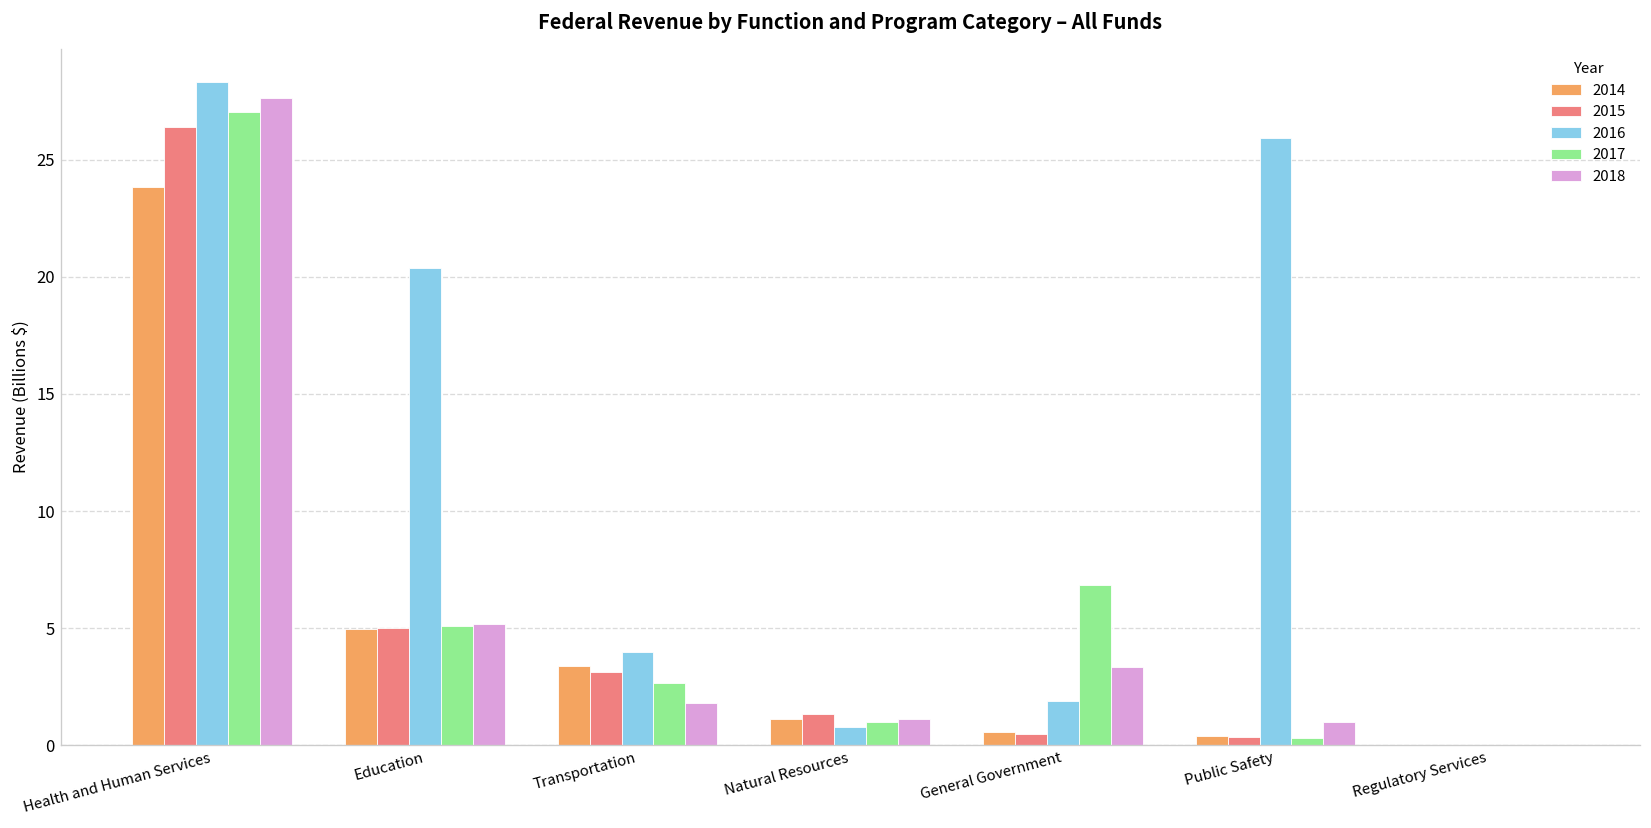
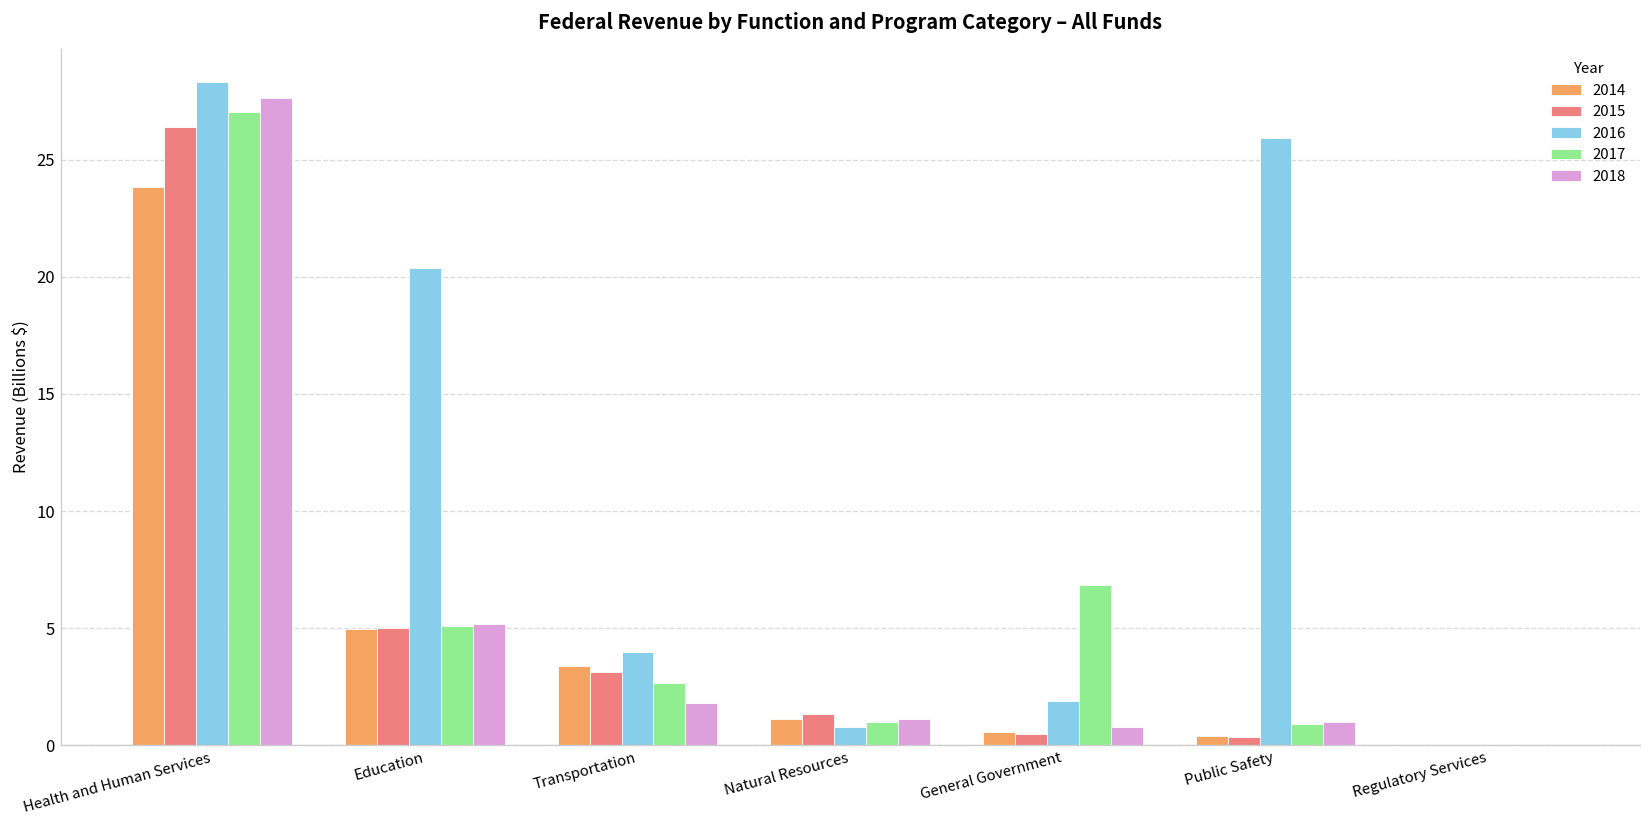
2018, General Government: 3.3 -> 0.8
2017, Public Safety: 0.3 -> 0.9
